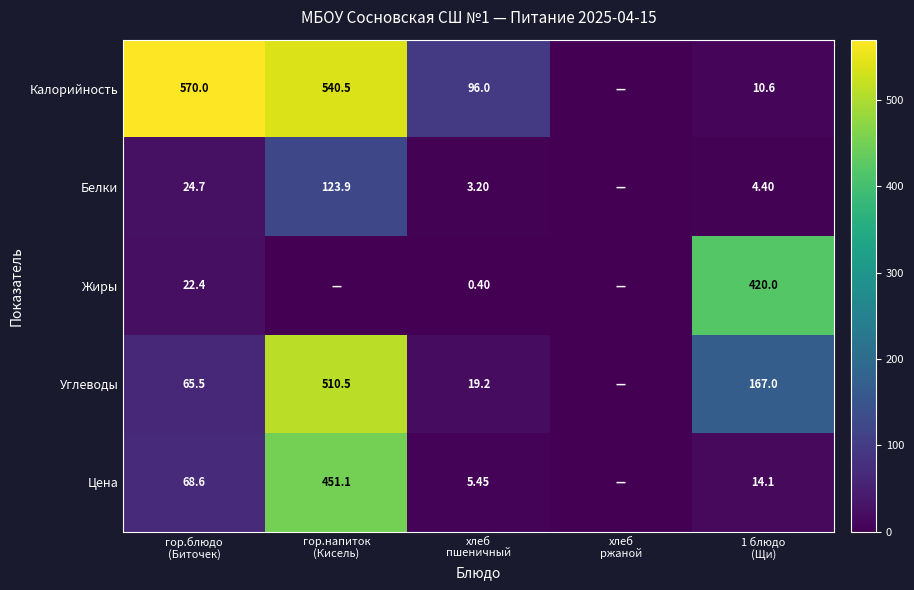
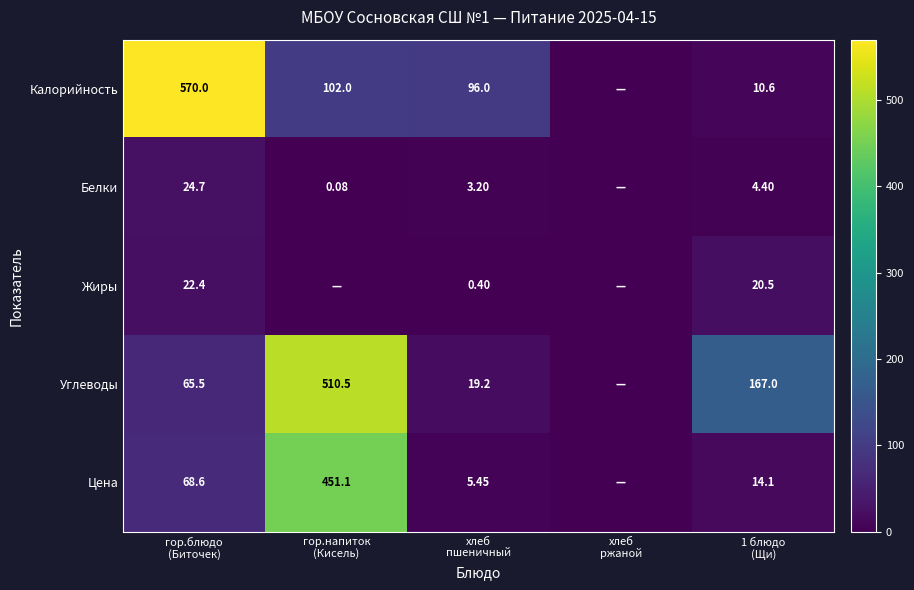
Калорийность, гор.напиток (Кисель): 540.5 -> 102.0
Белки, гор.напиток (Кисель): 123.9 -> 0.08
Жиры, 1 блюдо (Щи): 420.0 -> 20.5
